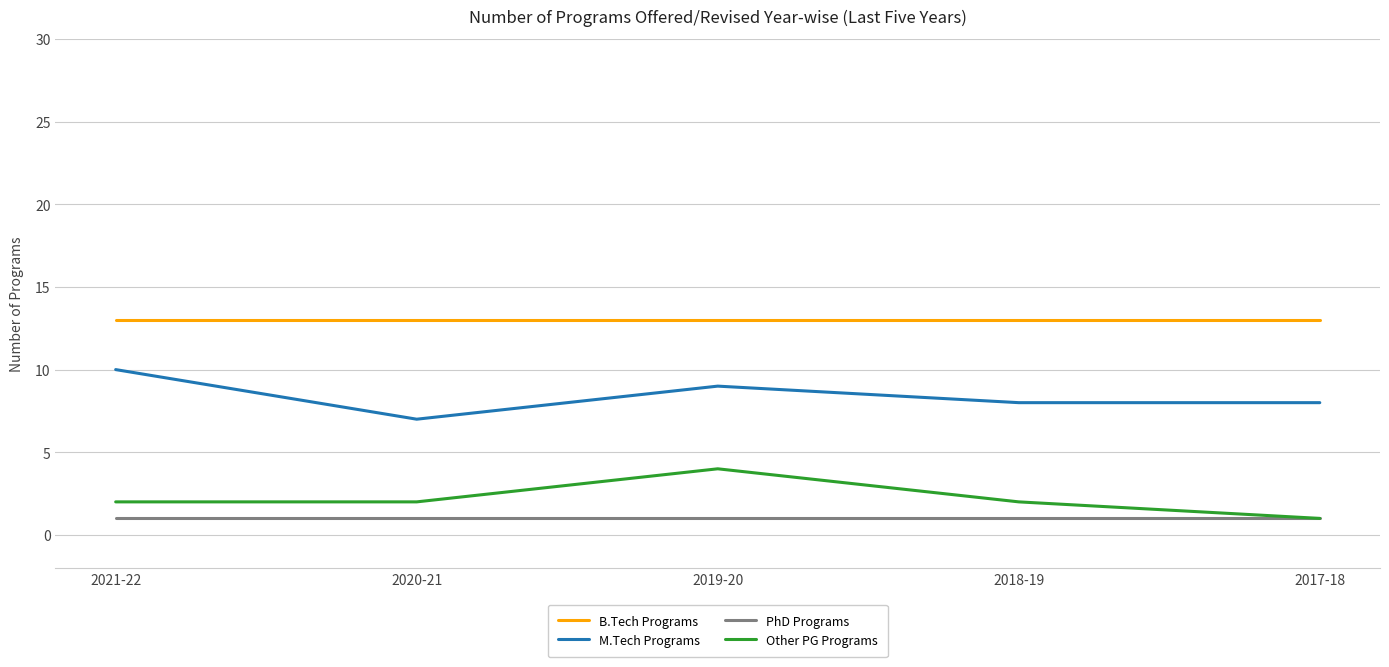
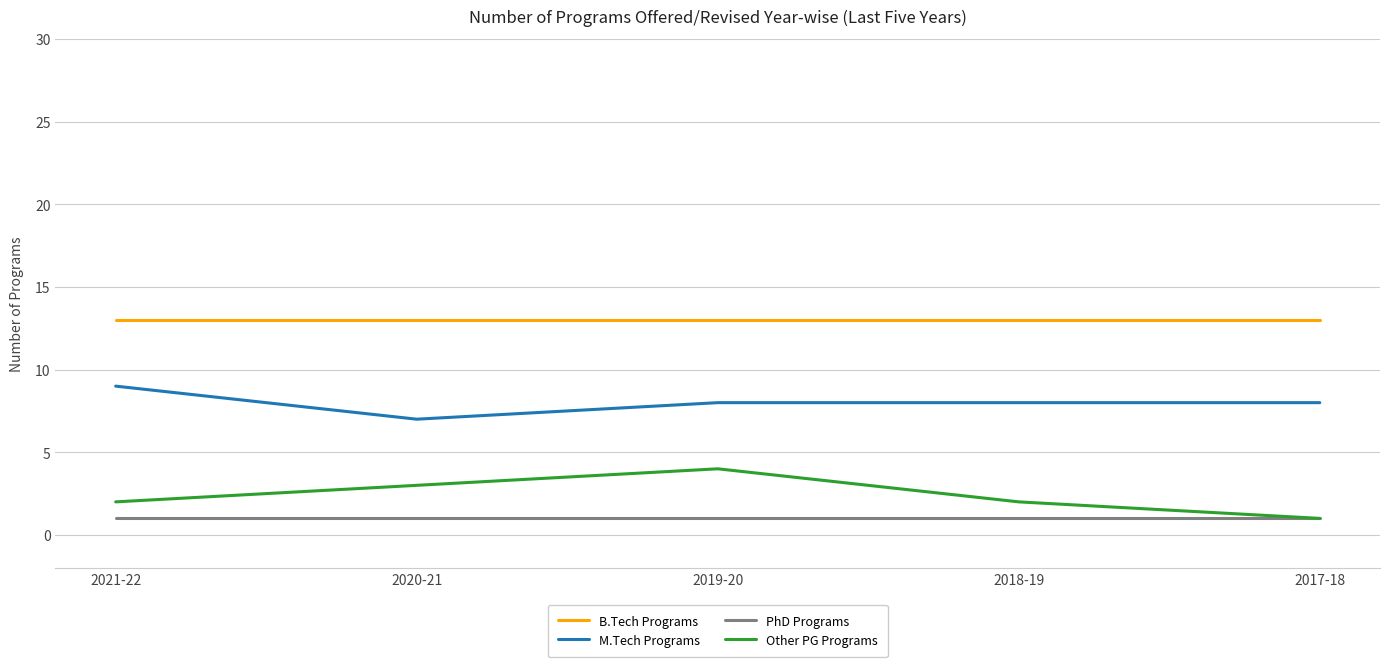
M.Tech Programs, 2021-22: 10 -> 9
Other PG Programs, 2020-21: 2 -> 3
M.Tech Programs, 2019-20: 9 -> 8
